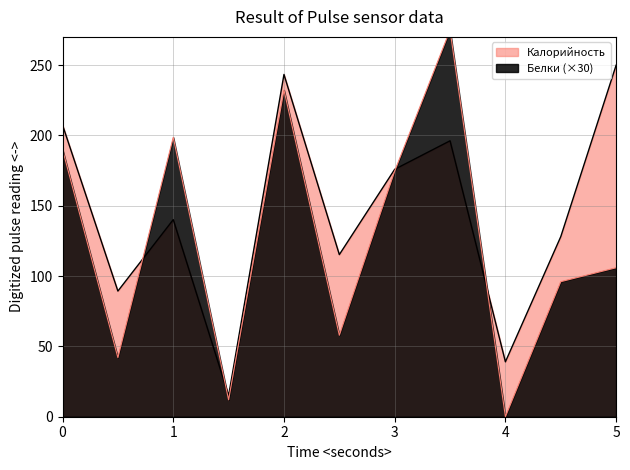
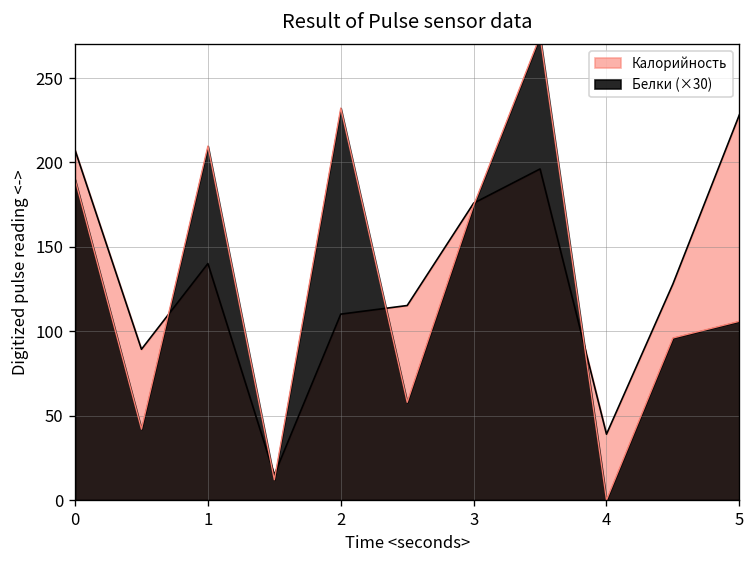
Белки (×30), 1: 199 -> 210
Калорийность, 2: 243 -> 110
Калорийность, 5: 250 -> 228
